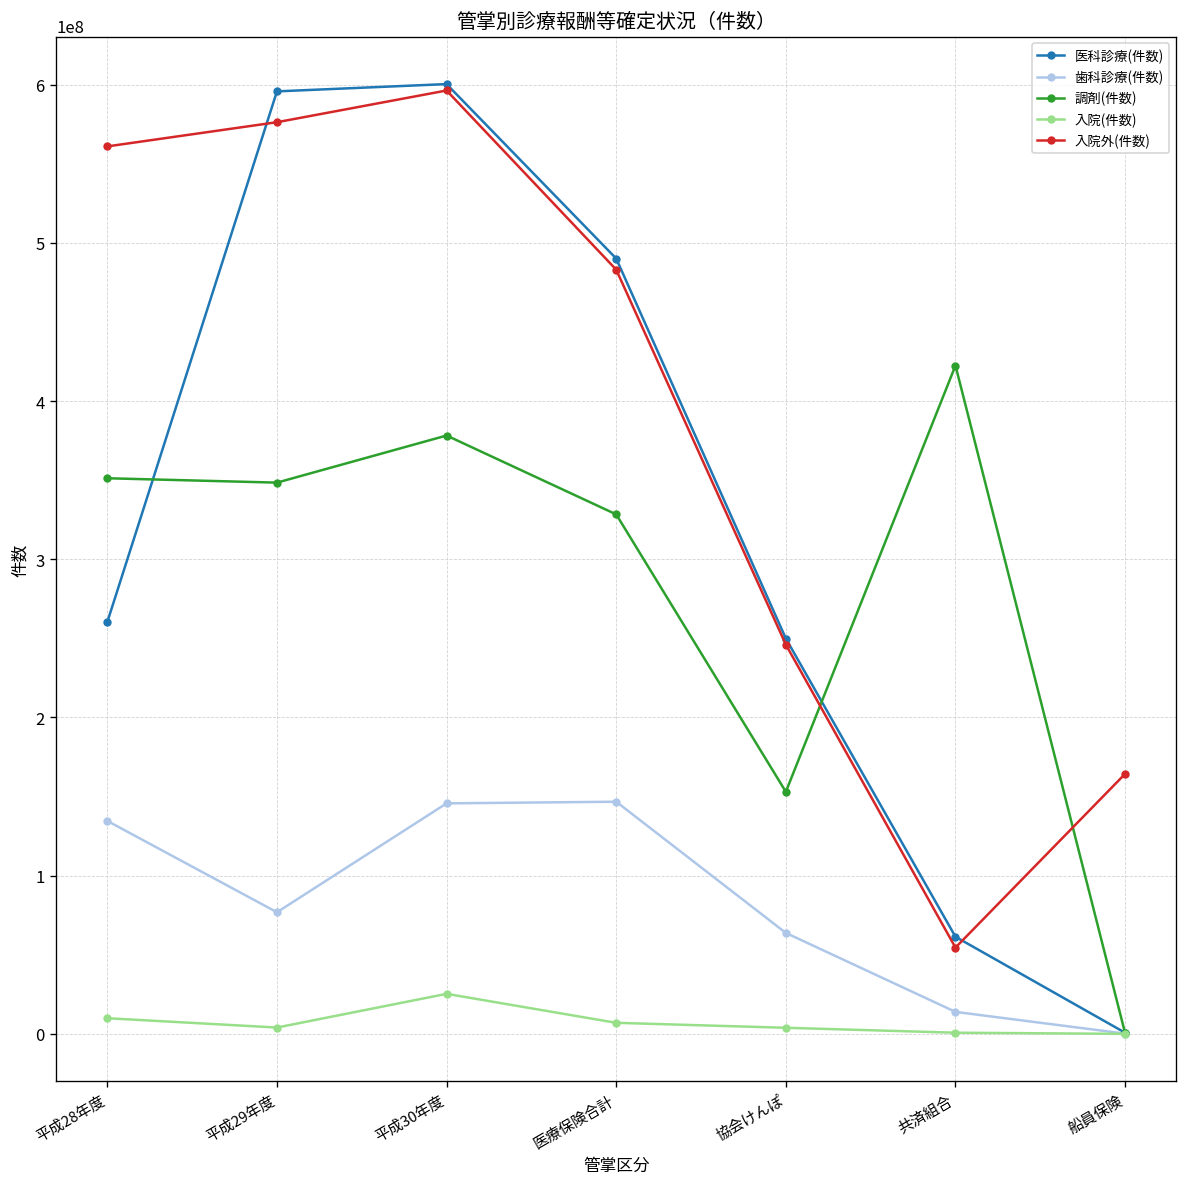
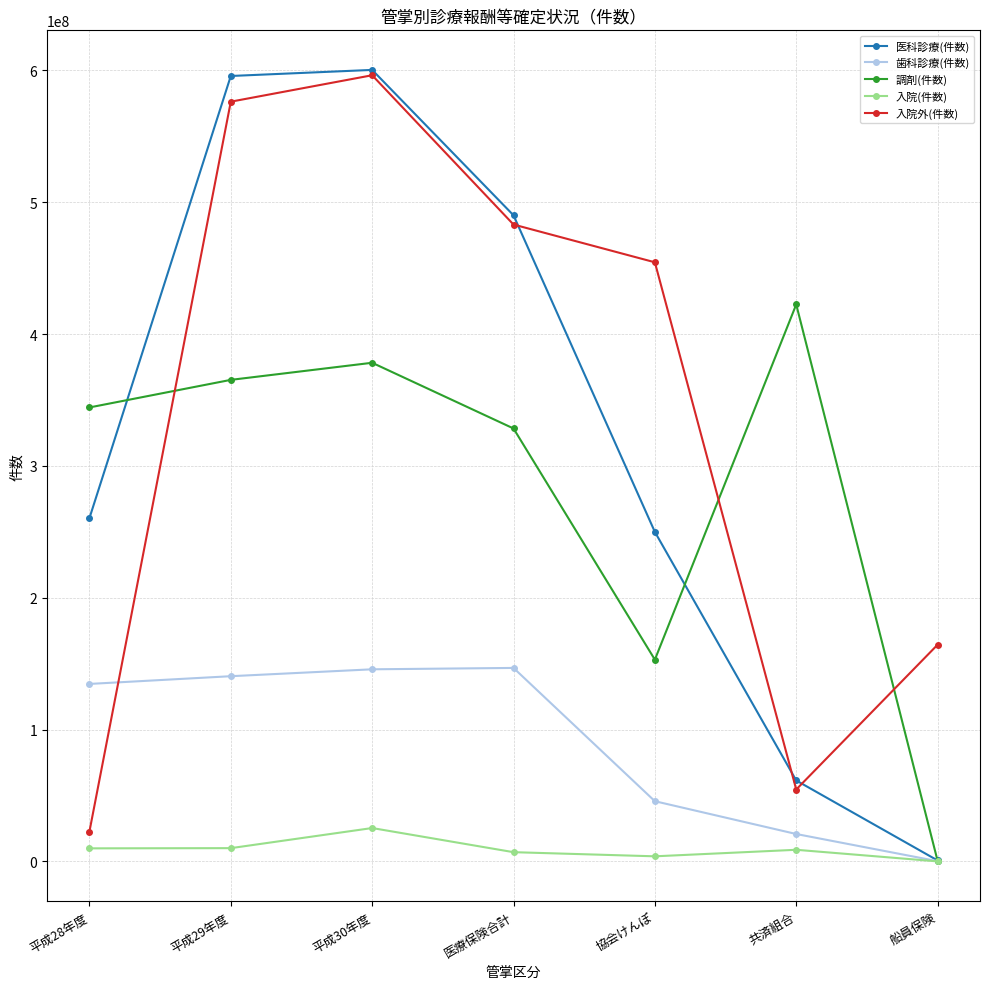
調剤(件数), 平成28年度: 351000000 -> 344000000
入院外(件数), 平成28年度: 561000000 -> 23000000
歯科診療(件数), 平成29年度: 77000000 -> 140000000
調剤(件数), 平成29年度: 348000000 -> 365000000
入院(件数), 平成29年度: 4000000 -> 10000000
歯科診療(件数), 協会けんぽ: 64000000 -> 46000000
入院外(件数), 協会けんぽ: 246000000 -> 454000000
歯科診療(件数), 共済組合: 14000000 -> 21000000
入院(件数), 共済組合: 1000000 -> 9000000
